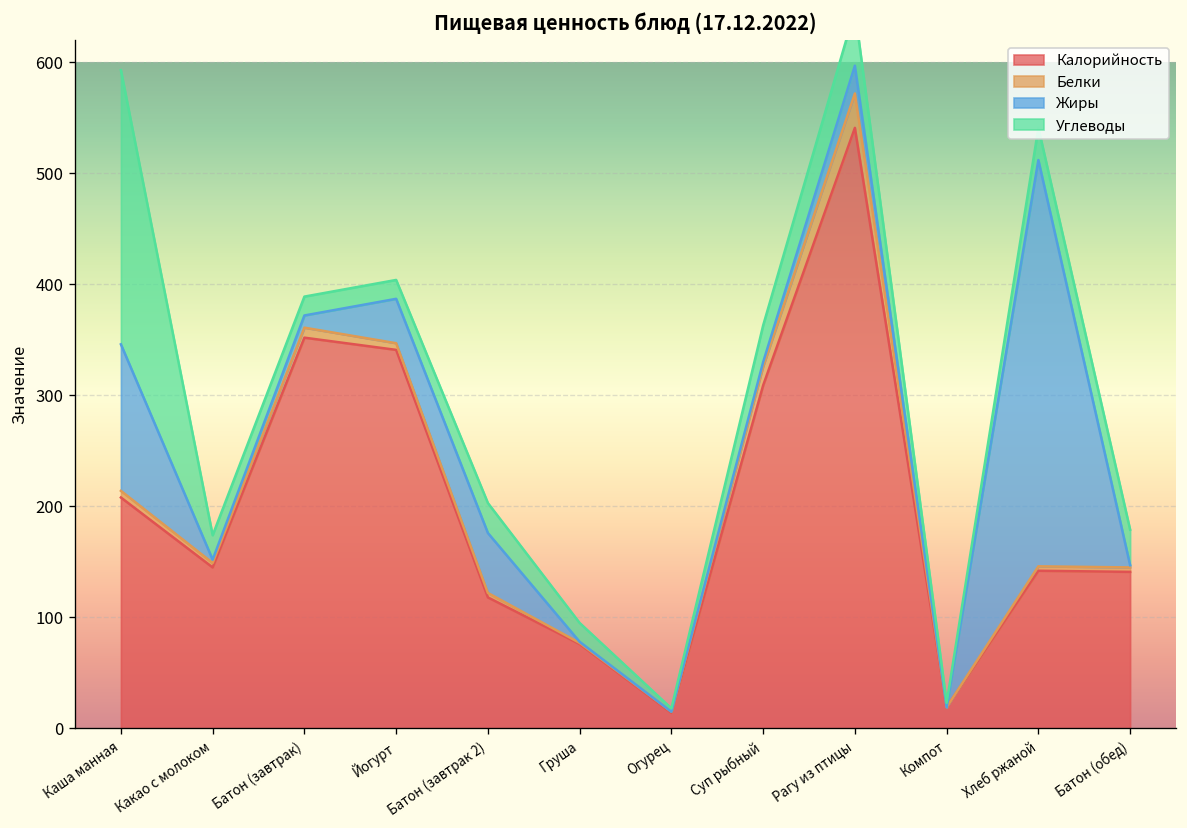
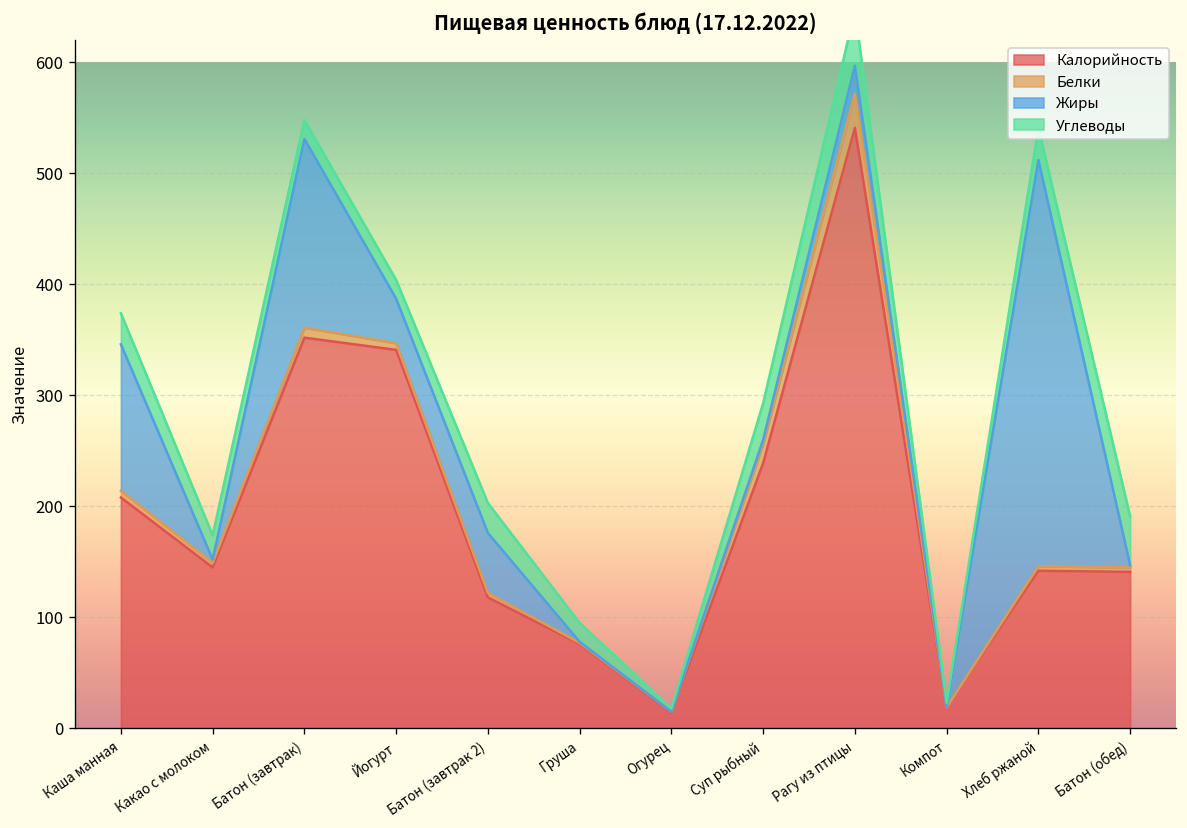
Углеводы, Каша манная: 250 -> 30
Жиры, Батон (завтрак): 10 -> 170
Калорийность, Суп рыбный: 310 -> 240
Углеводы, Батон (обед): 30 -> 40
